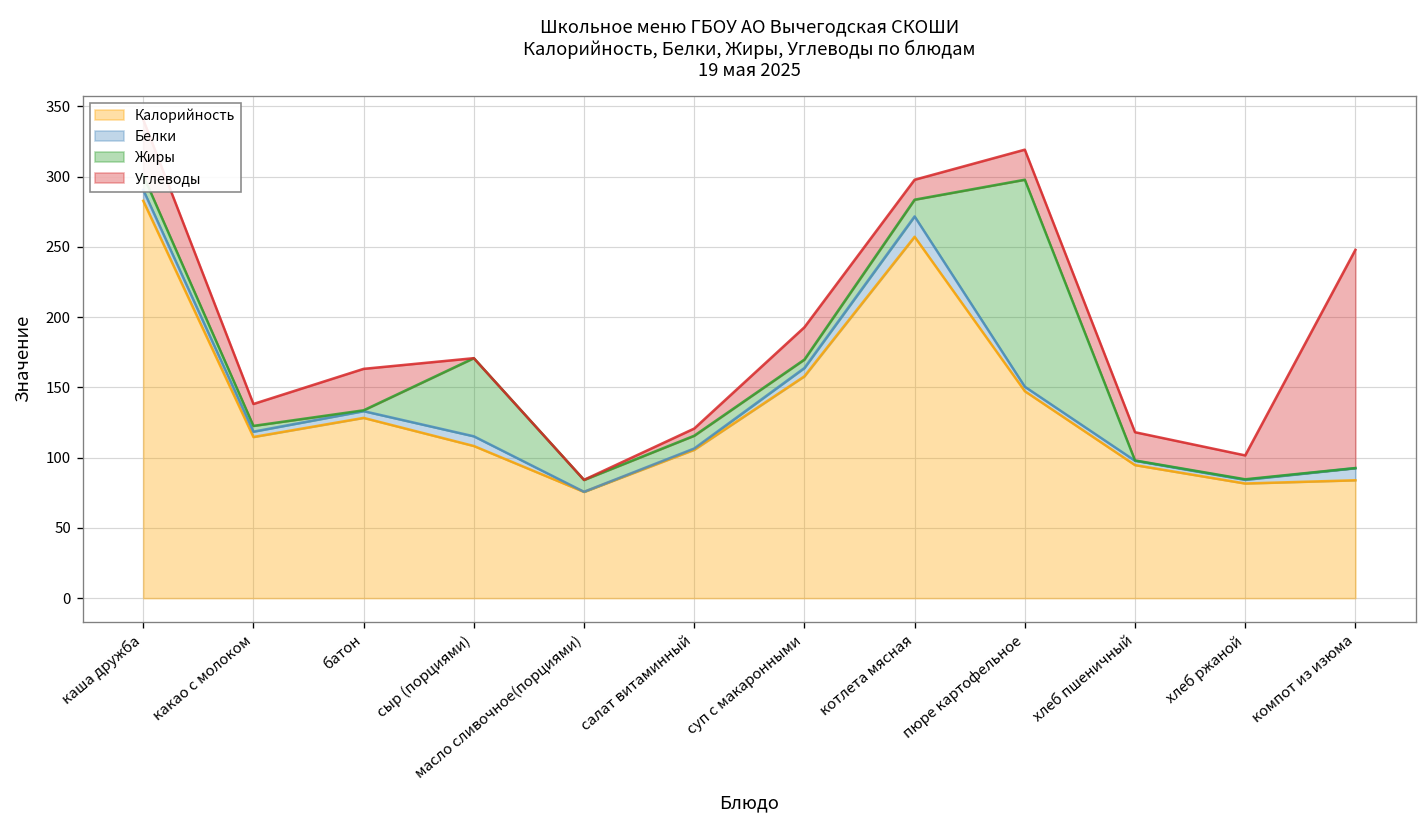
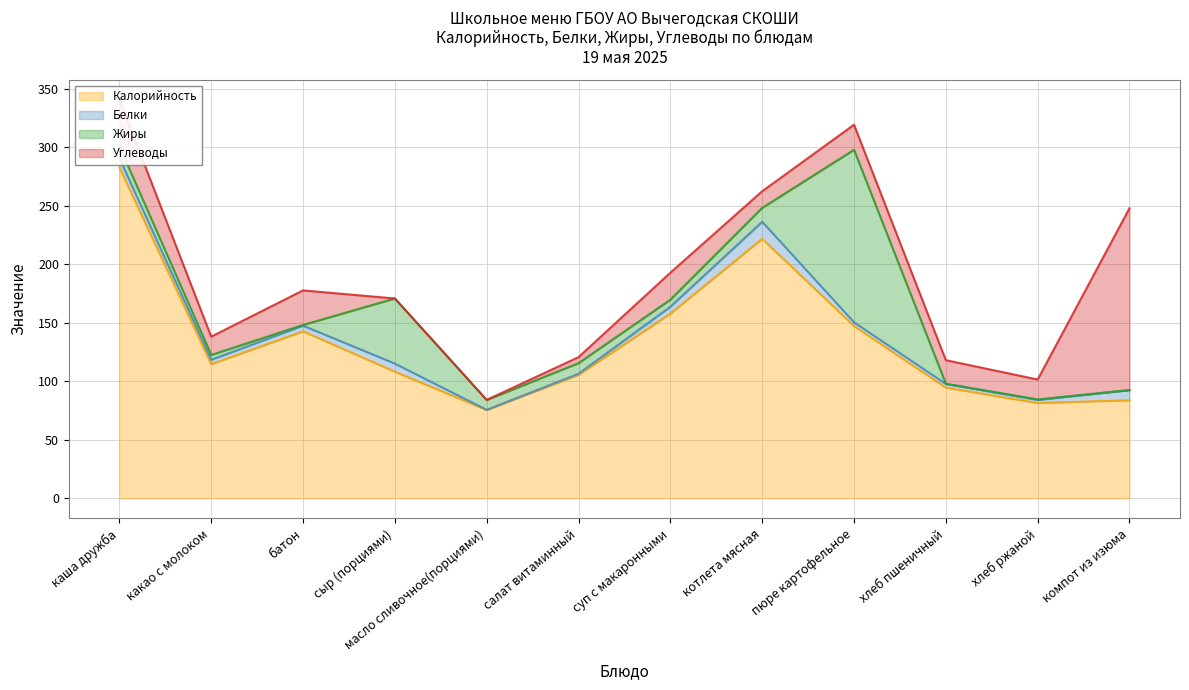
Калорийность, батон: 128 -> 143
Калорийность, котлета мясная: 257 -> 222
